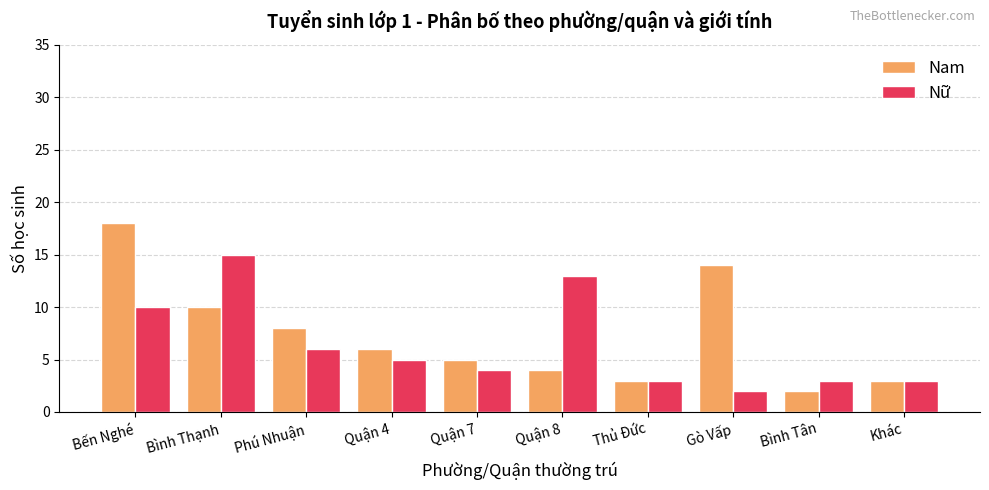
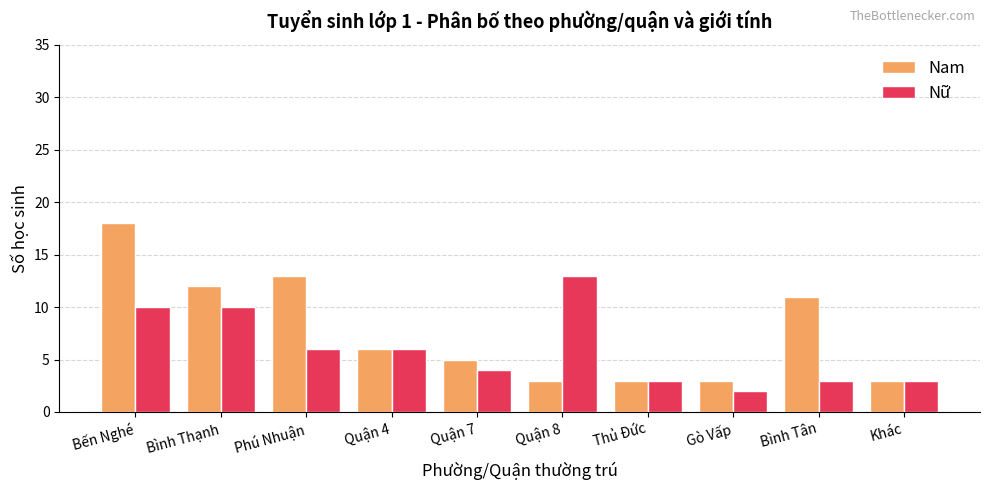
Nam, Bình Thạnh: 10 -> 12
Nữ, Bình Thạnh: 15 -> 10
Nam, Phú Nhuận: 8 -> 13
Nữ, Quận 4: 5 -> 6
Nam, Quận 8: 4 -> 3
Nam, Gò Vấp: 14 -> 3
Nam, Bình Tân: 2 -> 11
